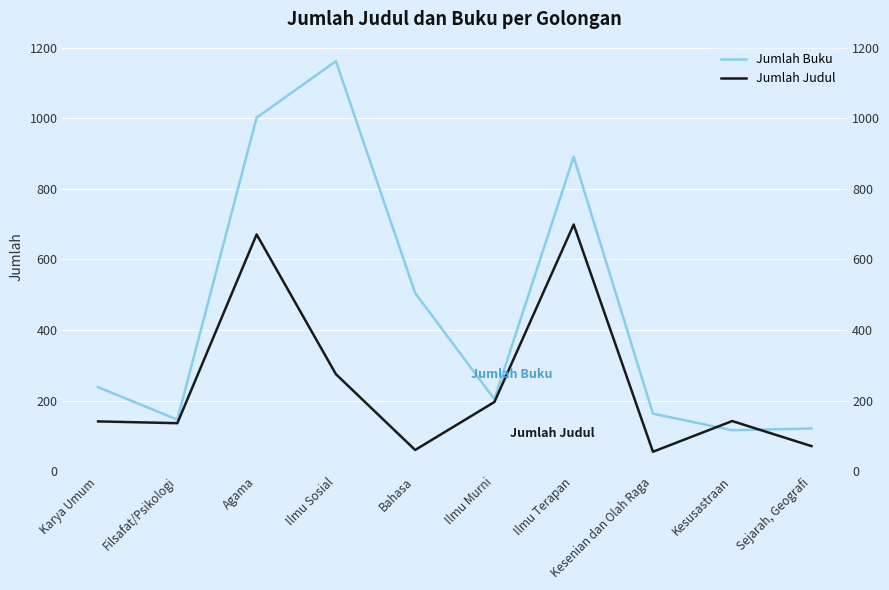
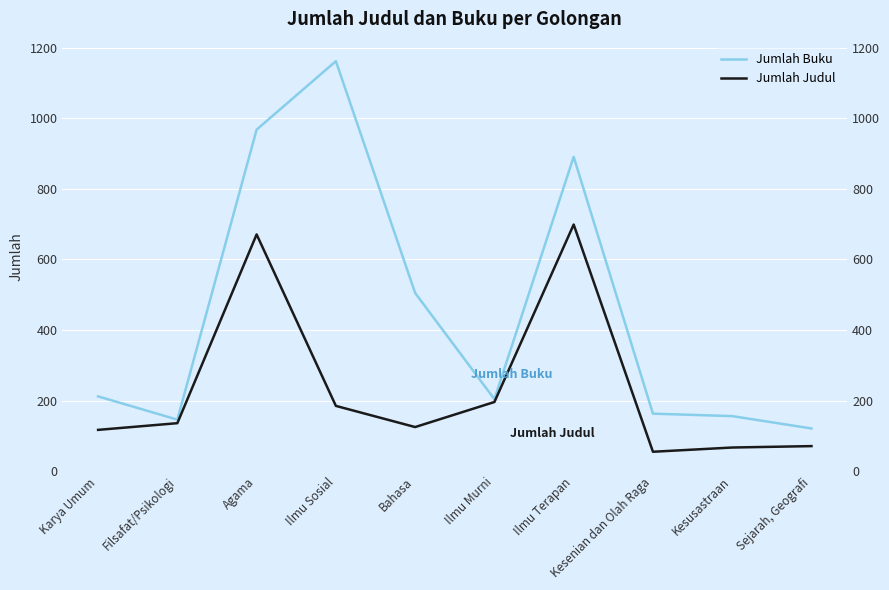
Jumlah Buku, Karya Umum: 240 -> 210
Jumlah Judul, Karya Umum: 140 -> 120
Jumlah Buku, Agama: 1000 -> 970
Jumlah Judul, Ilmu Sosial: 280 -> 190
Jumlah Judul, Bahasa: 60 -> 130
Jumlah Buku, Kesusastraan: 120 -> 160
Jumlah Judul, Kesusastraan: 140 -> 70
